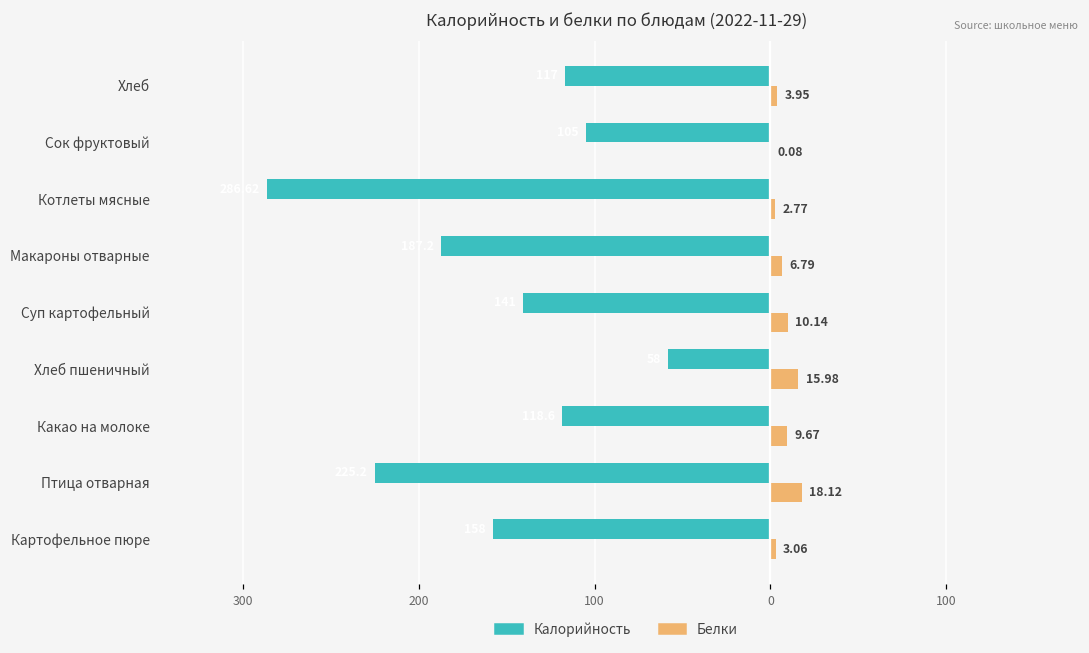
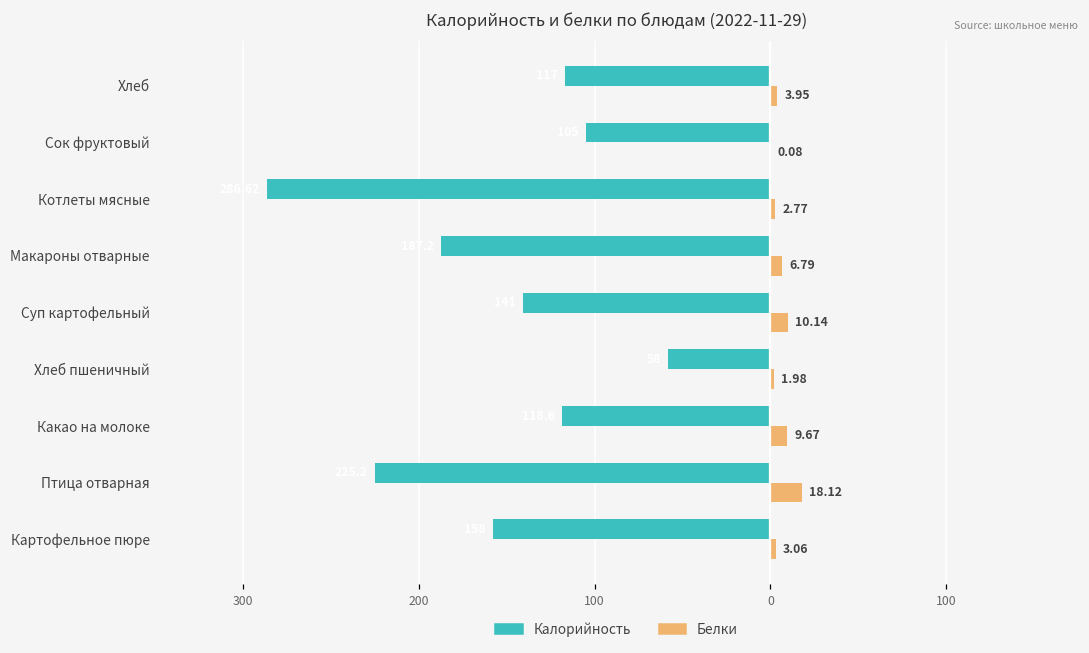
Белки, Хлеб пшеничный: 15.98 -> 1.98
